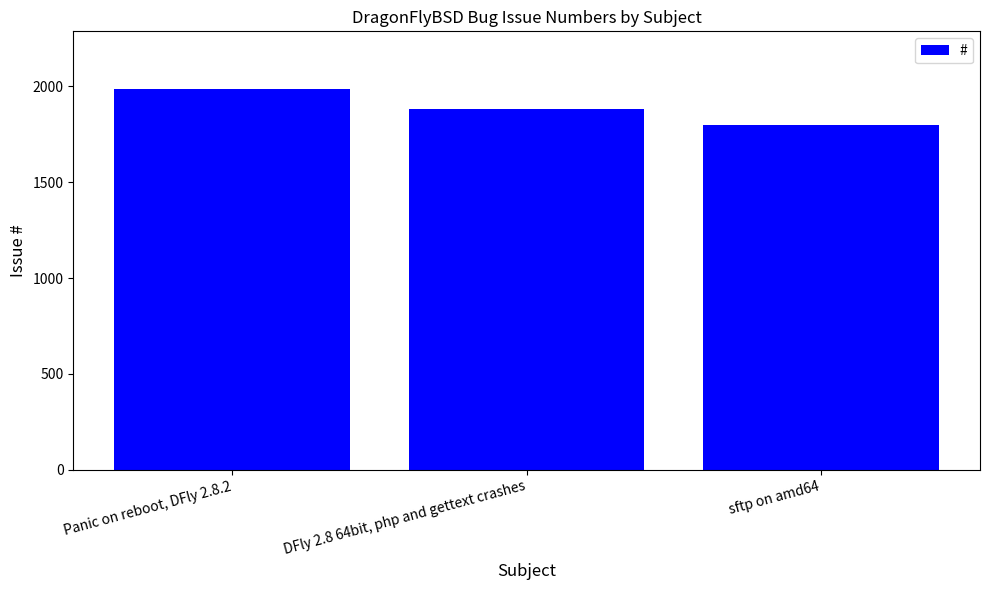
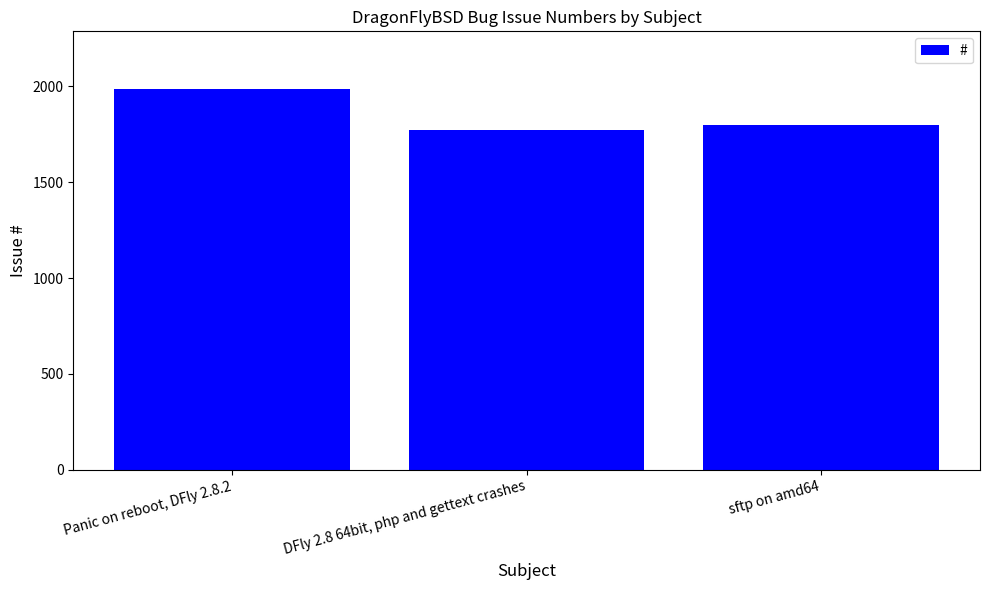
DFly 2.8 64bit, php and gettext crashes: 1880 -> 1780
